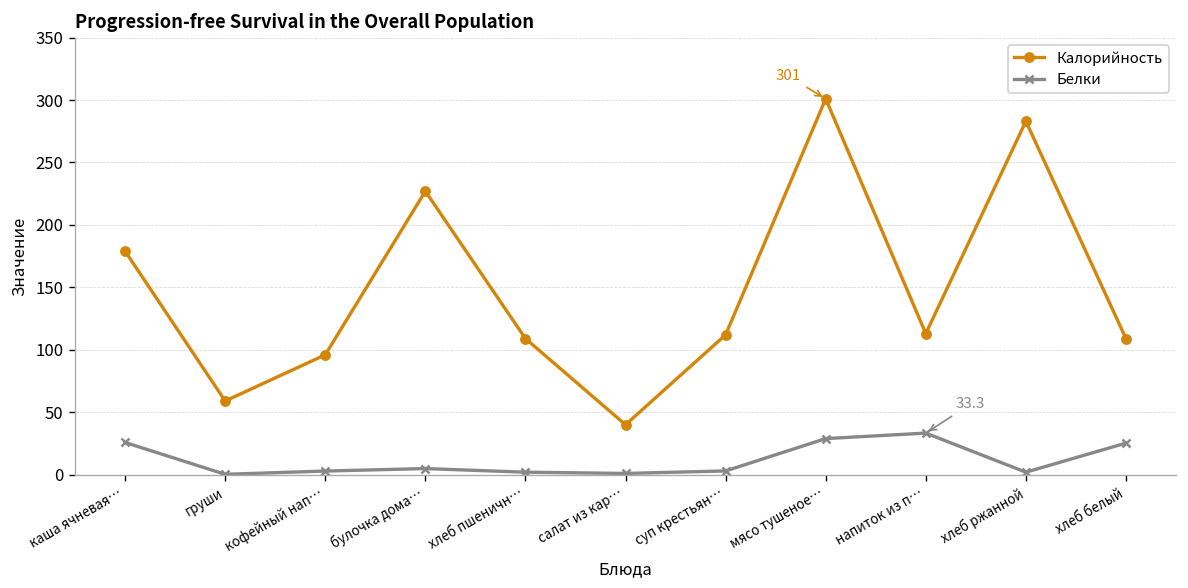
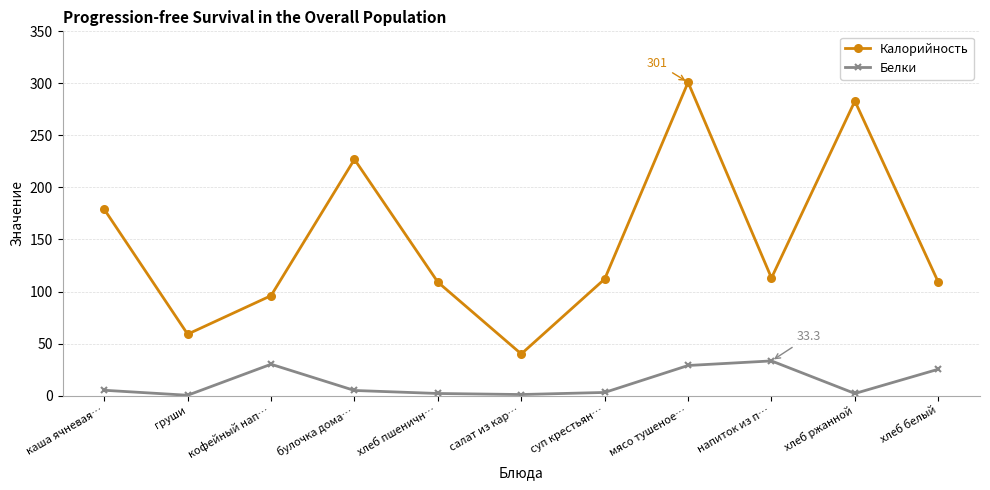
Белки, каша ячневая…: 26 -> 5
Белки, кофейный нап…: 3 -> 30
